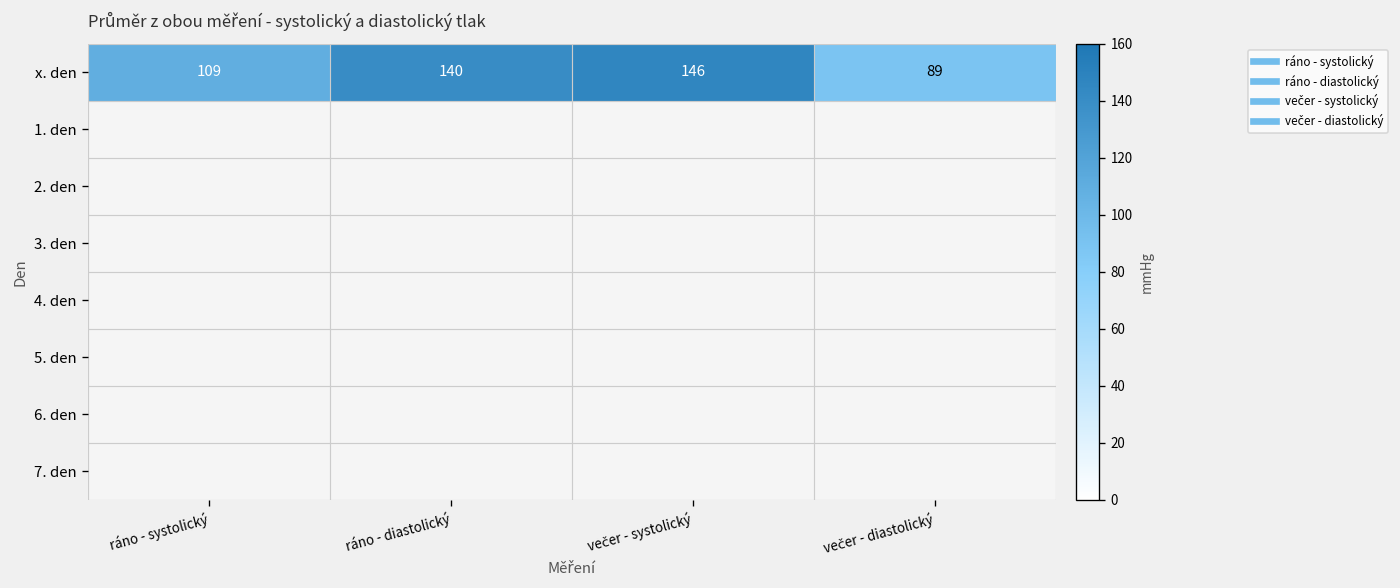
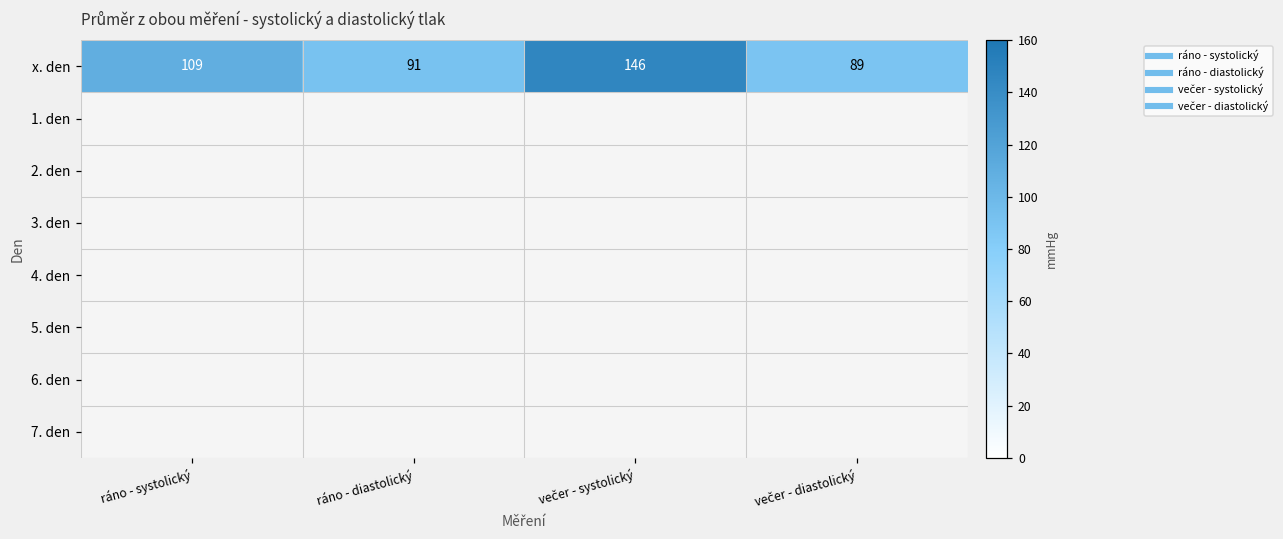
x. den, ráno - diastolický: 140 -> 91
